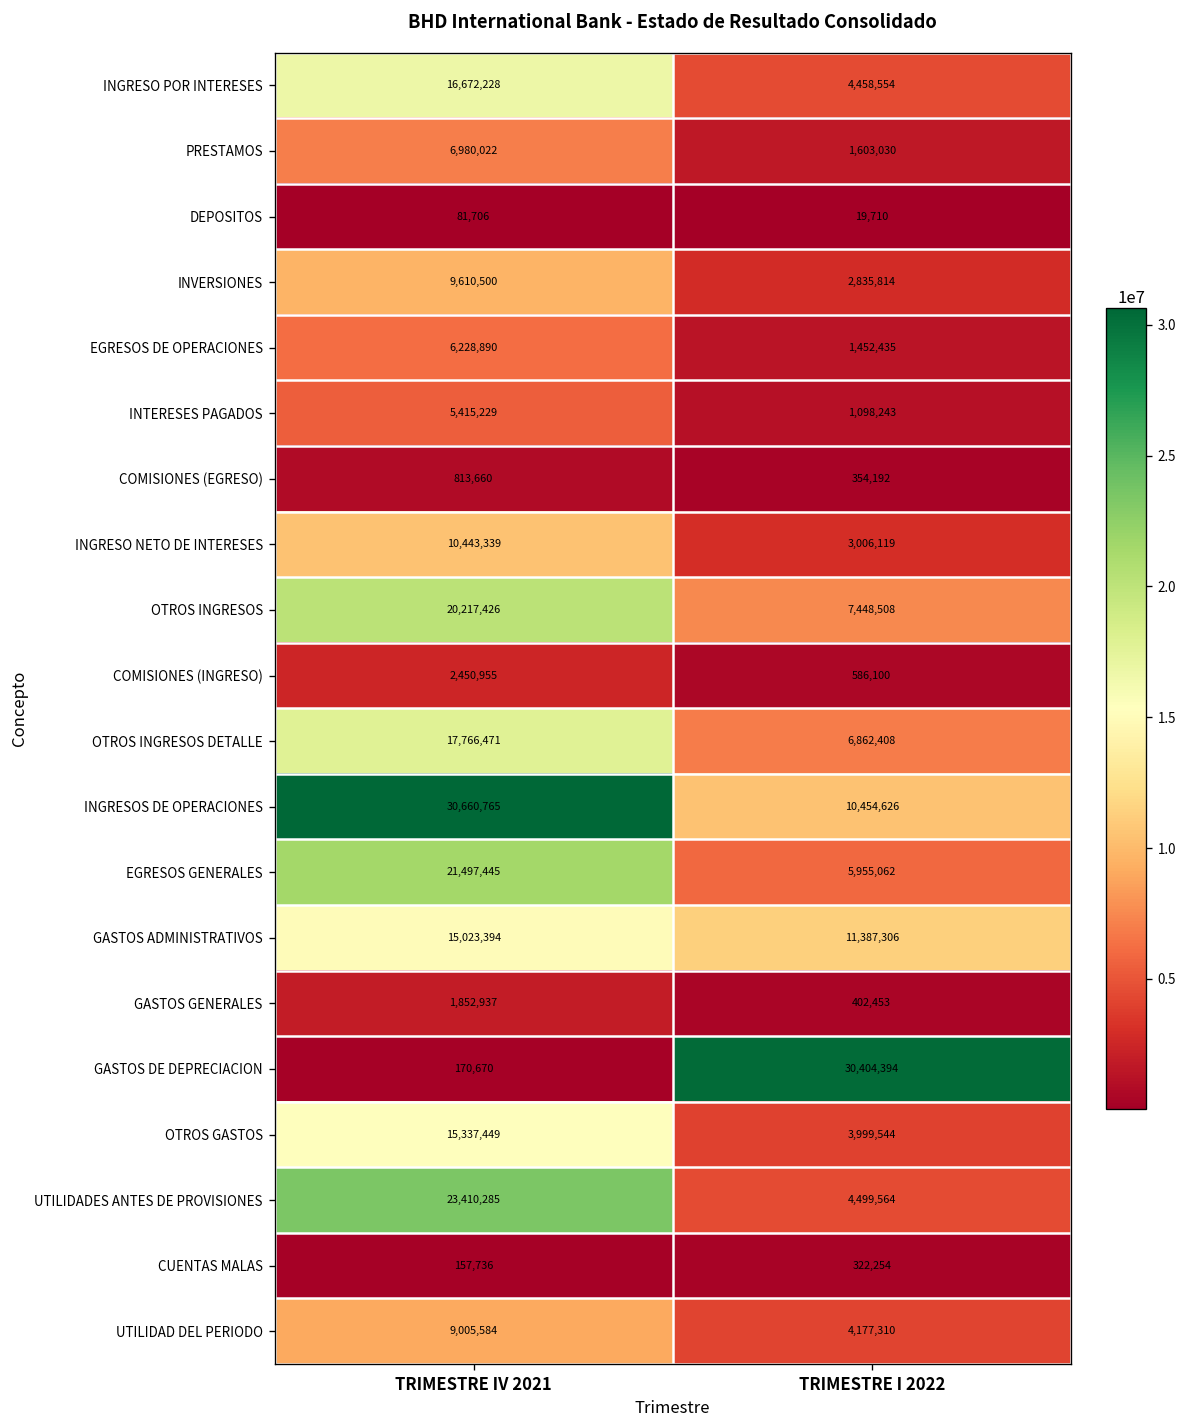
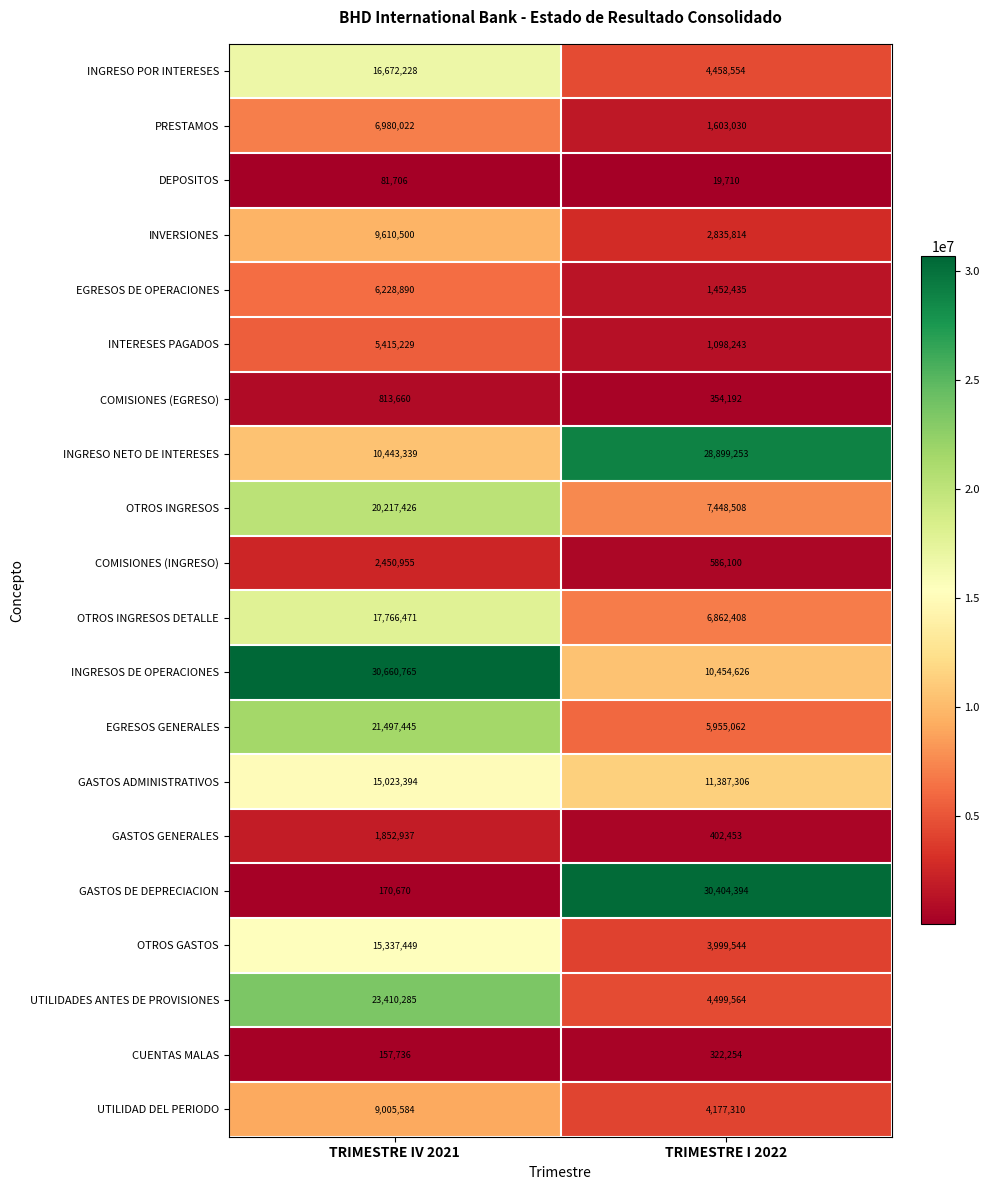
INGRESO NETO DE INTERESES, TRIMESTRE I 2022: 3,006,119 -> 28,899,253
